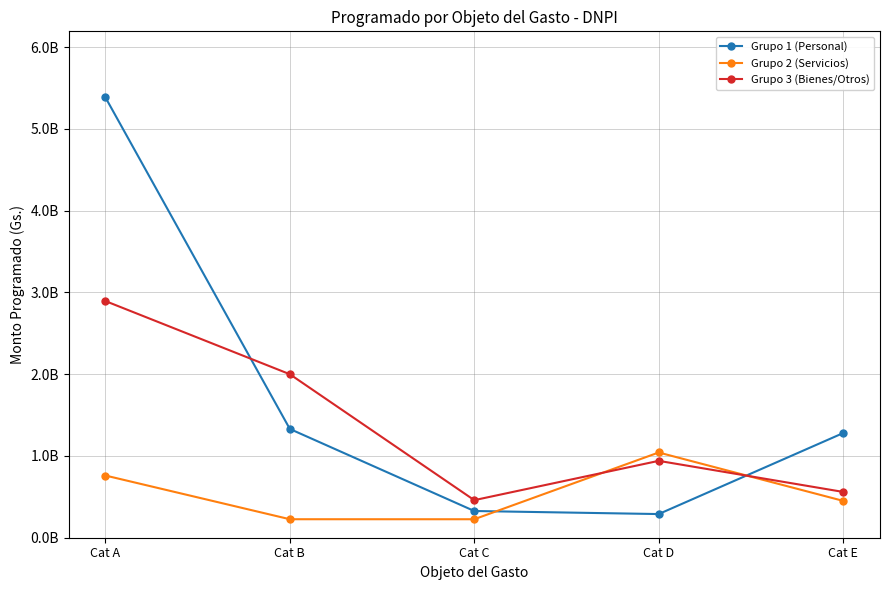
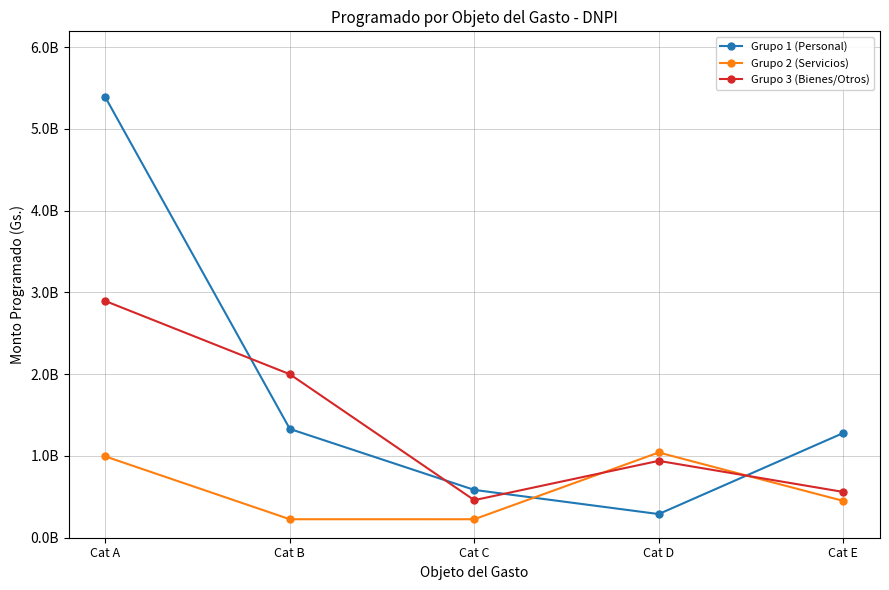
Grupo 2 (Servicios), Cat A: 800000000 -> 1000000000
Grupo 1 (Personal), Cat C: 300000000 -> 600000000
